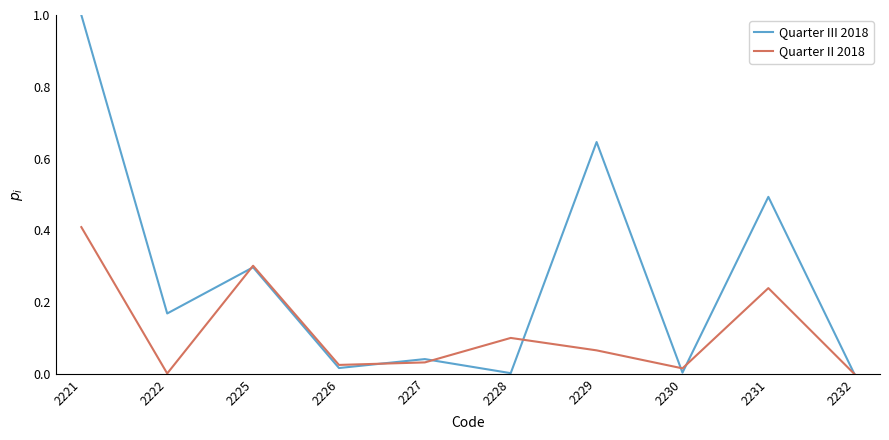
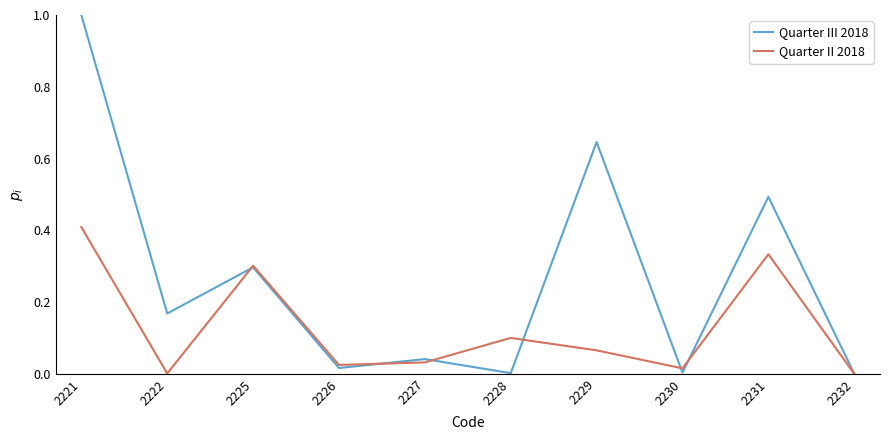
Quarter II 2018, 2231: 0.24 -> 0.33
